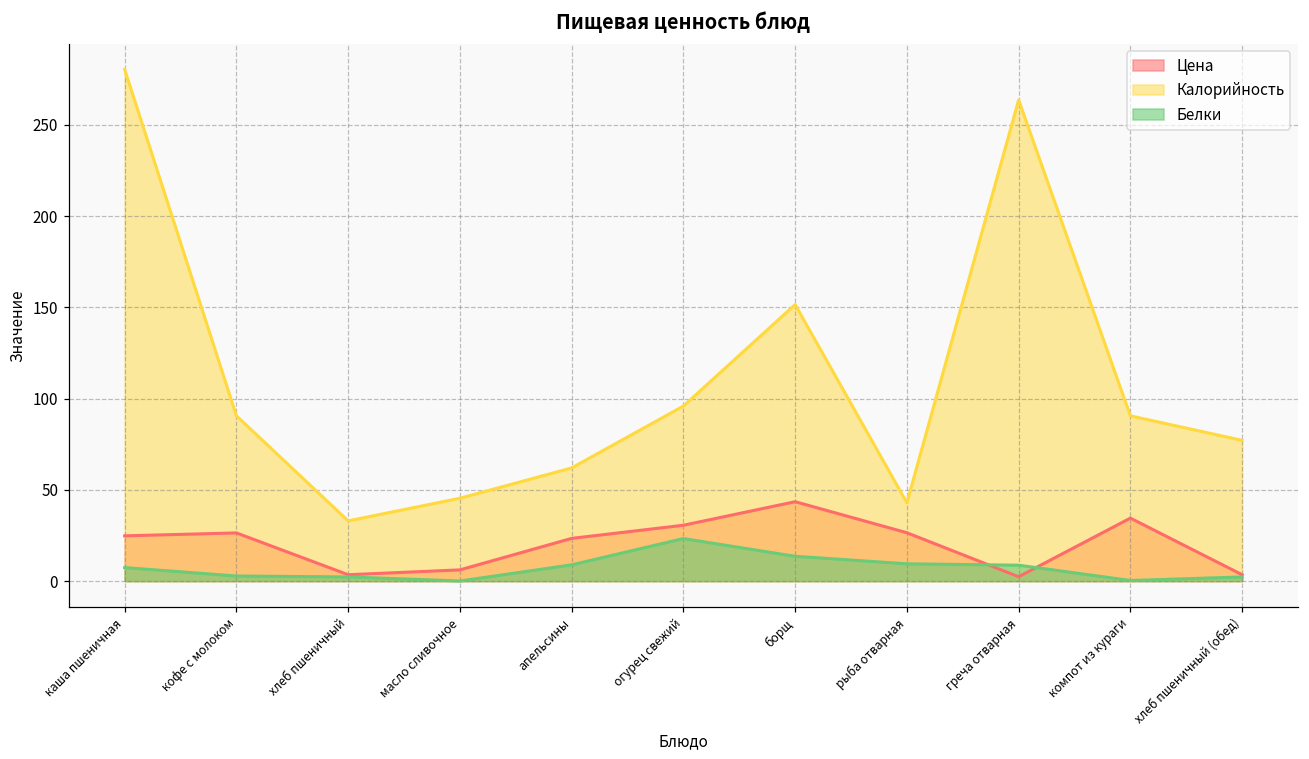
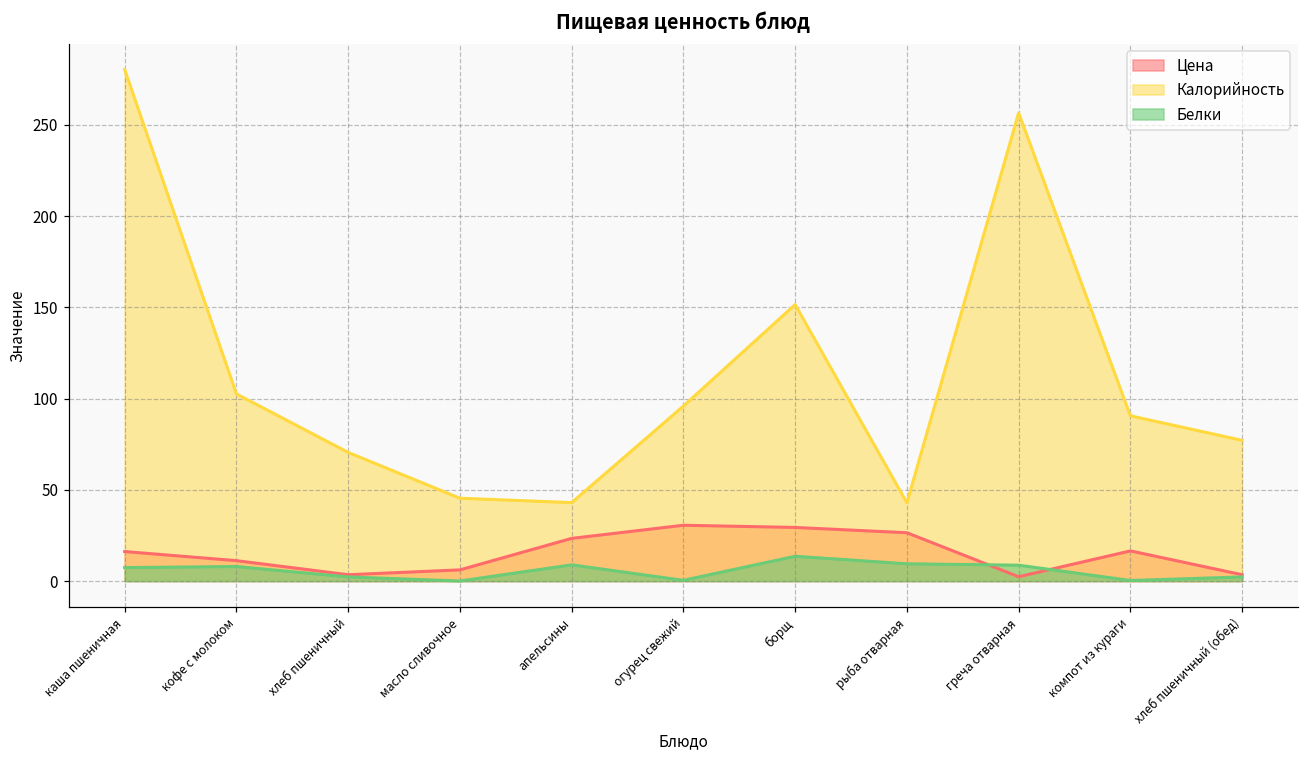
Цена, каша пшеничная: 25 -> 16
Цена, кофе с молоком: 26 -> 11
Калорийность, кофе с молоком: 91 -> 103
Белки, кофе с молоком: 3 -> 8
Калорийность, хлеб пшеничный: 33 -> 71
Калорийность, апельсины: 62 -> 43
Белки, огурец свежий: 23 -> 0
Цена, борщ: 44 -> 29
Калорийность, греча отварная: 264 -> 257
Цена, компот из кураги: 35 -> 17
